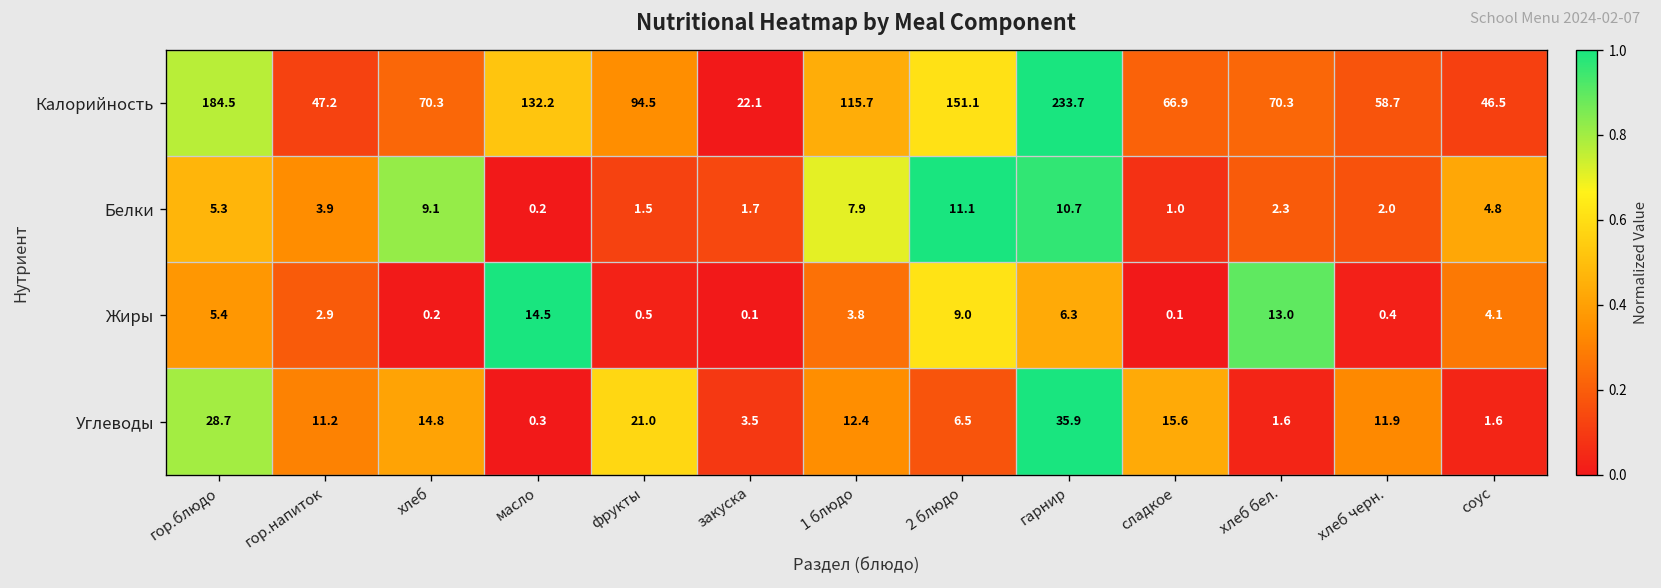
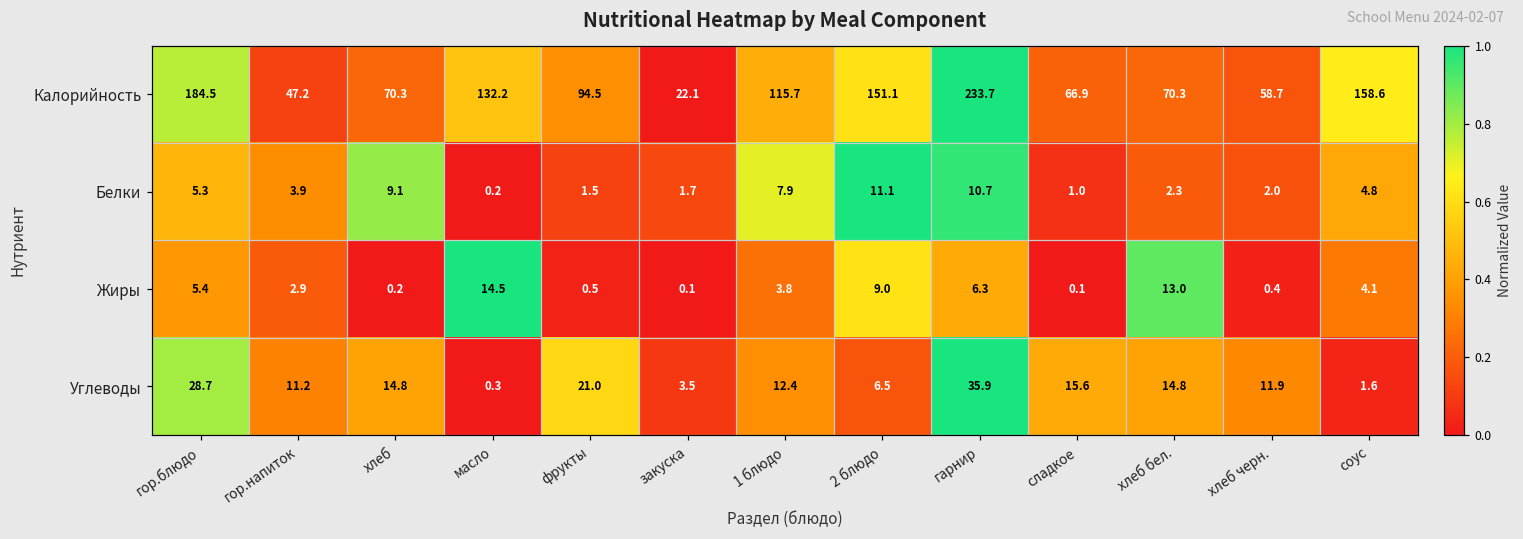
Калорийность, соус: 46.5 -> 158.6
Углеводы, хлеб бел.: 1.6 -> 14.8
